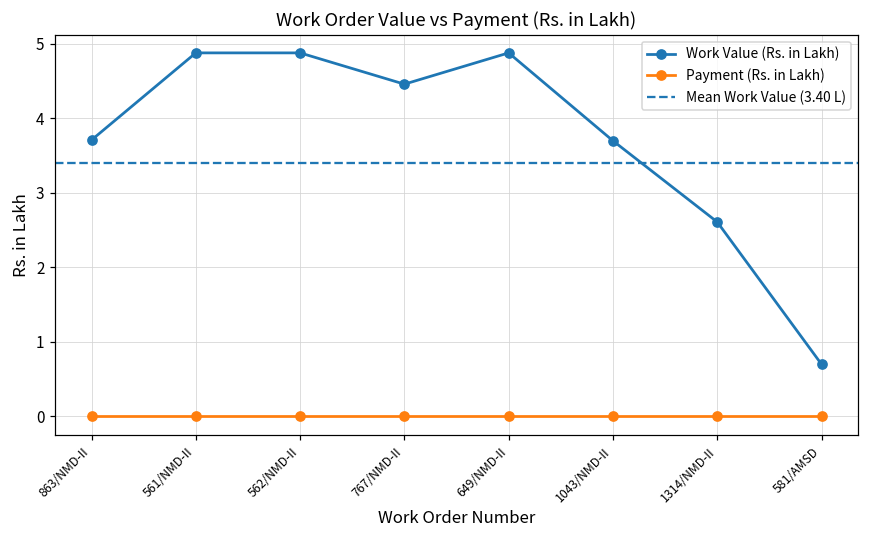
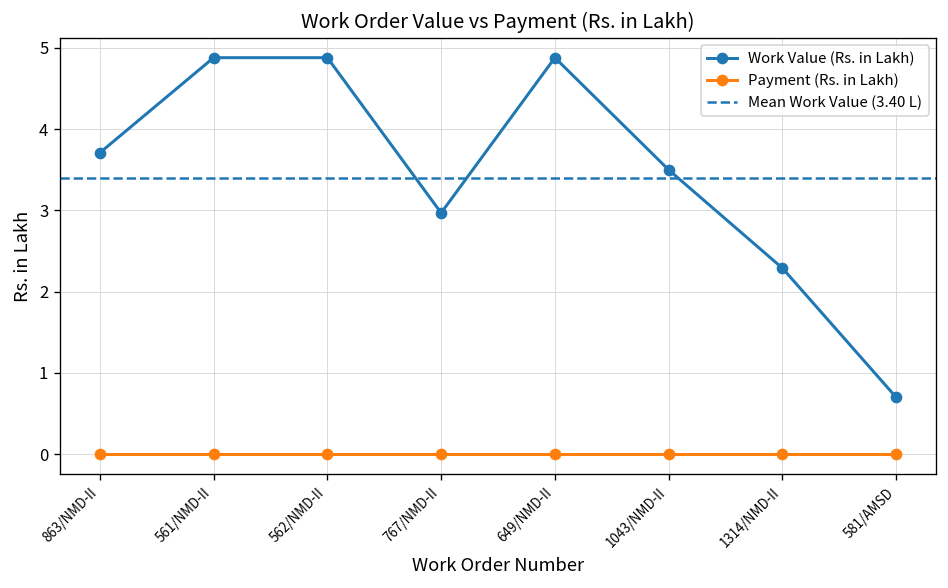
Work Value (Rs. in Lakh), 767/NMD-II: 4.5 -> 3.0
Work Value (Rs. in Lakh), 1043/NMD-II: 3.7 -> 3.5
Work Value (Rs. in Lakh), 1314/NMD-II: 2.6 -> 2.3
